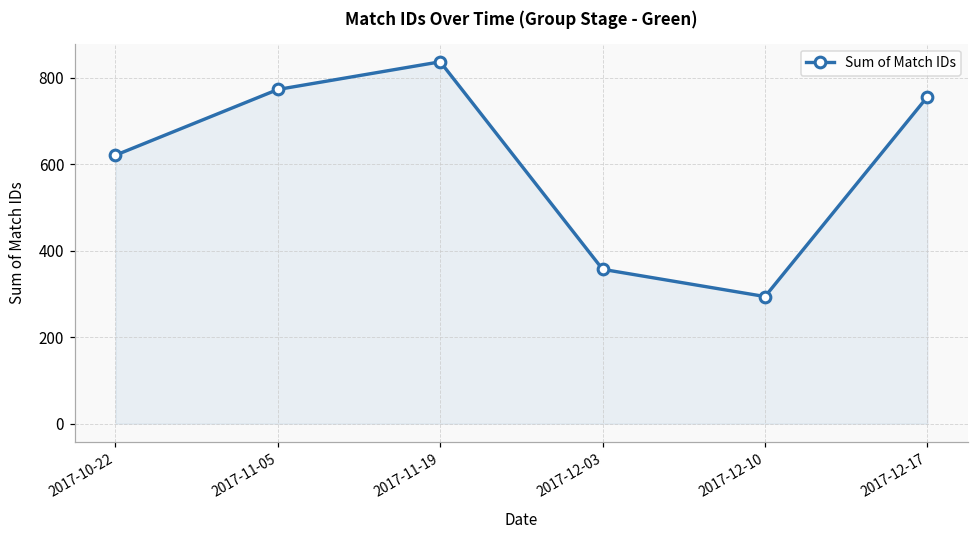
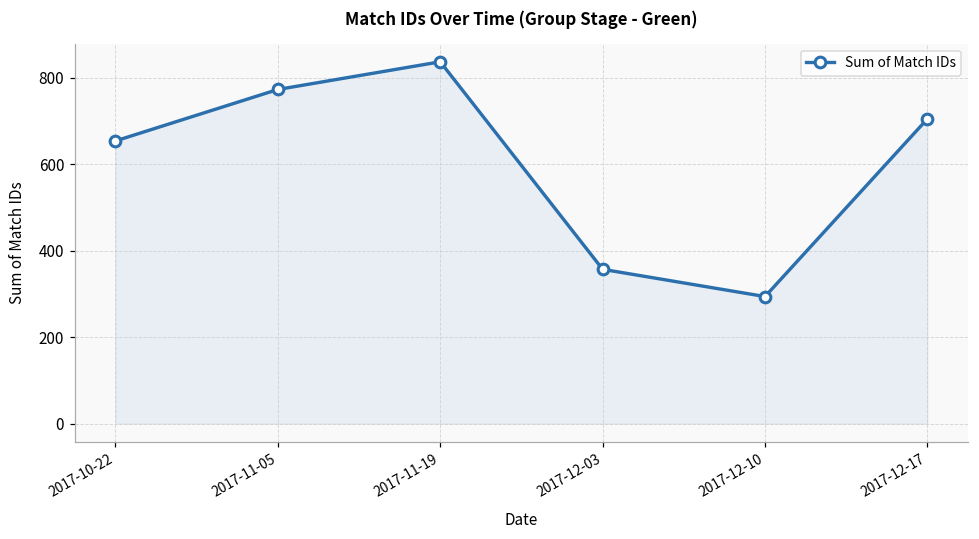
2017-10-22: 620 -> 650
2017-12-17: 760 -> 710
